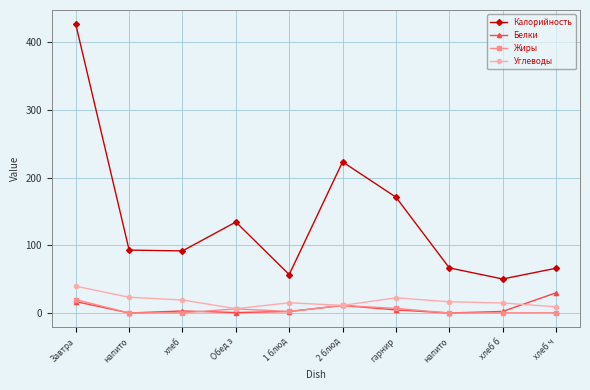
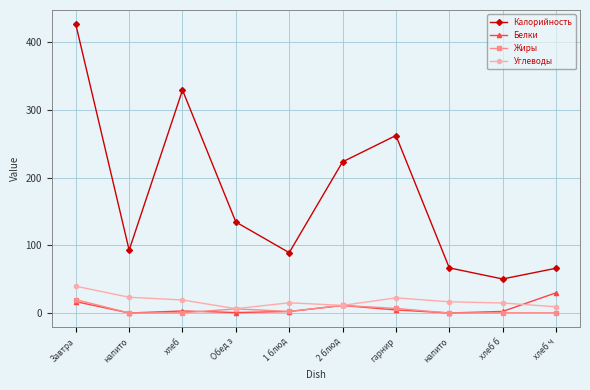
Калорийность, хлеб: 90 -> 330
Калорийность, 1 блюд: 60 -> 90
Калорийность, гарнир: 170 -> 260
